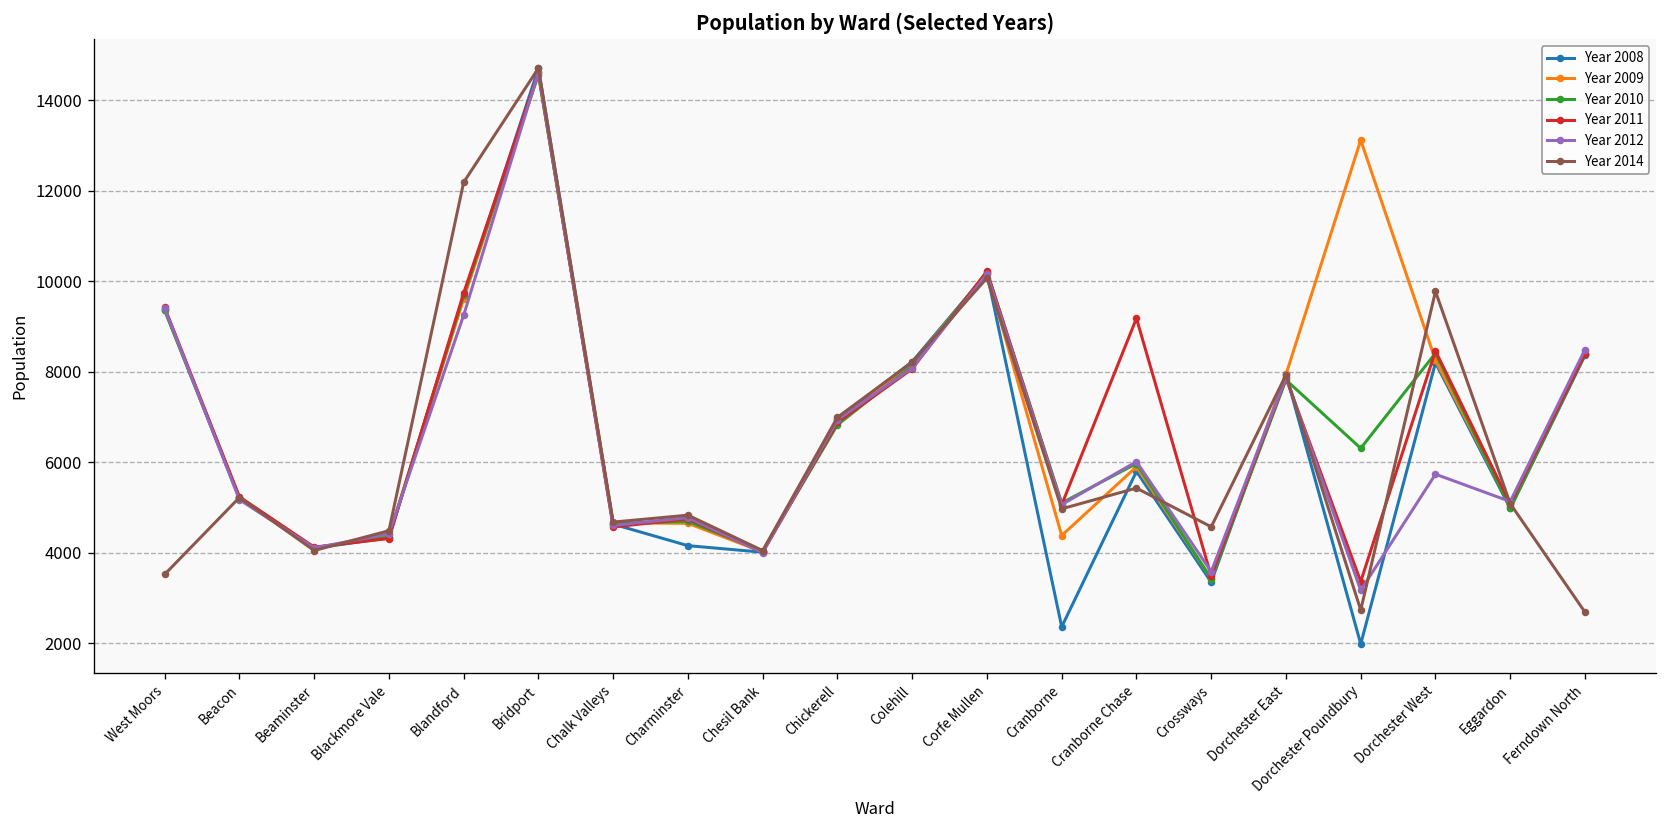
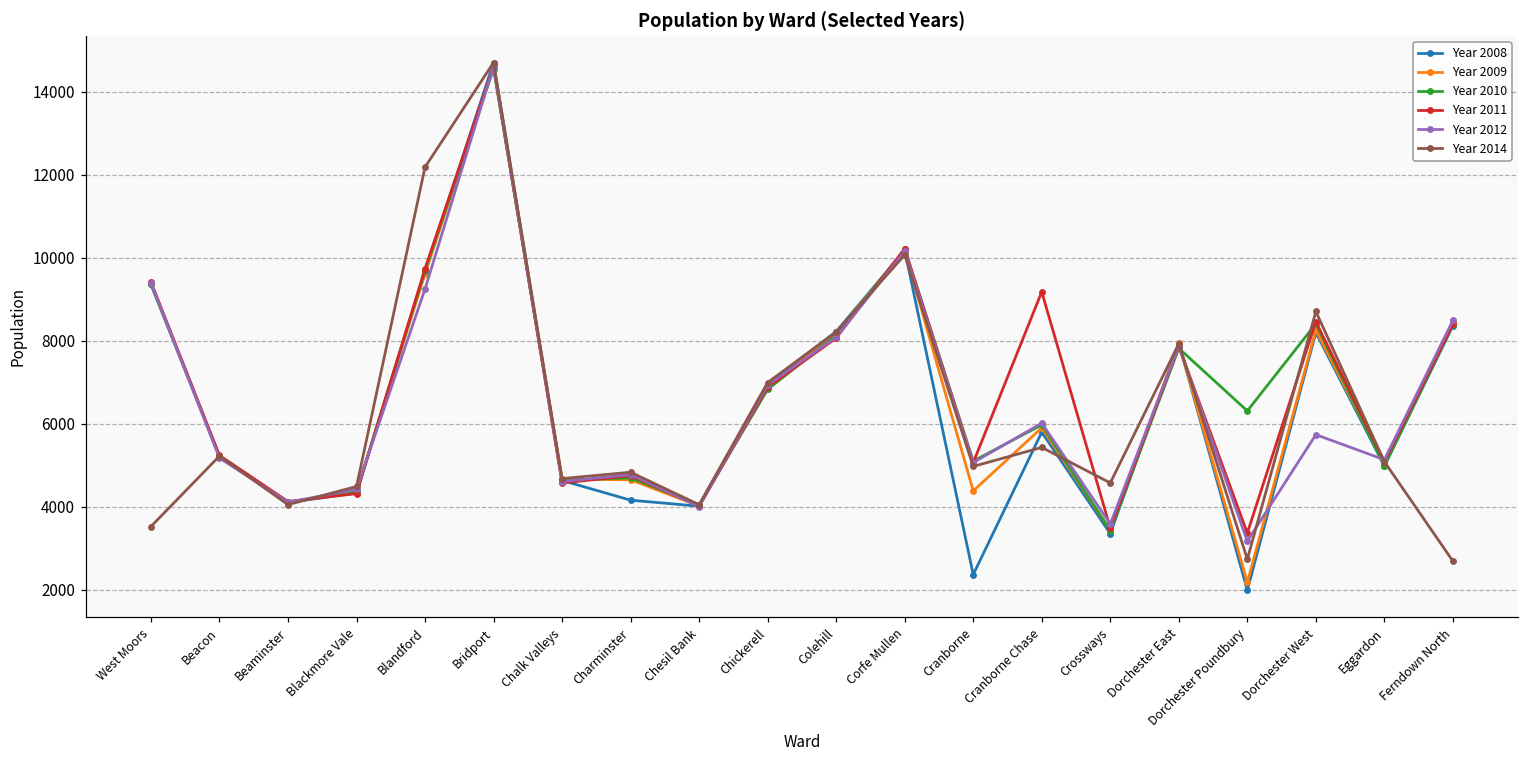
Year 2009, Dorchester Poundbury: 13100 -> 2200
Year 2014, Dorchester West: 9800 -> 8700
